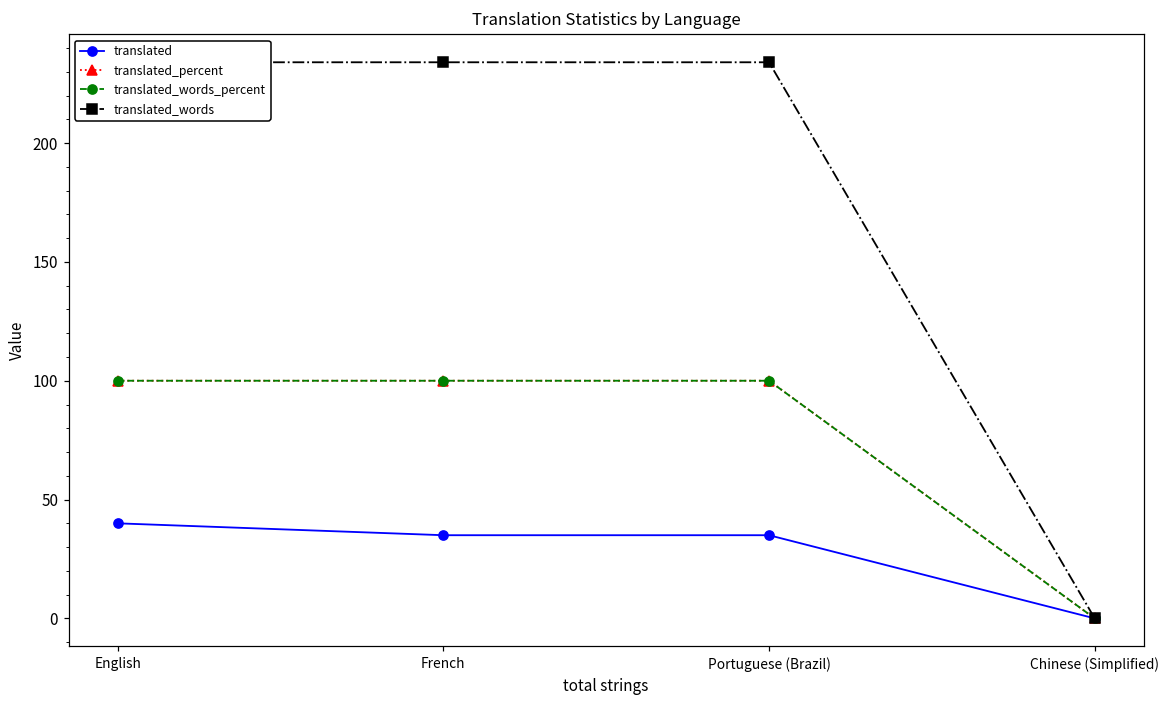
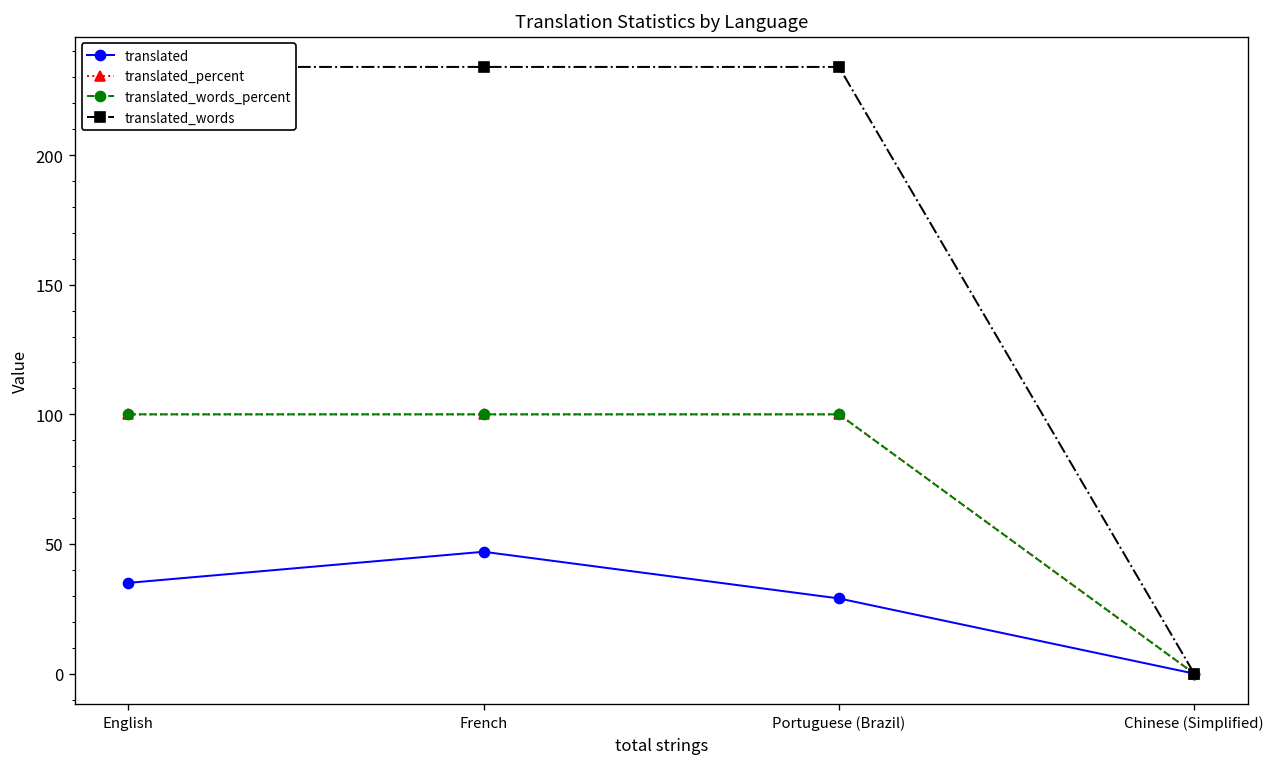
translated, English: 40 -> 35
translated, French: 35 -> 47
translated, Portuguese (Brazil): 35 -> 29
